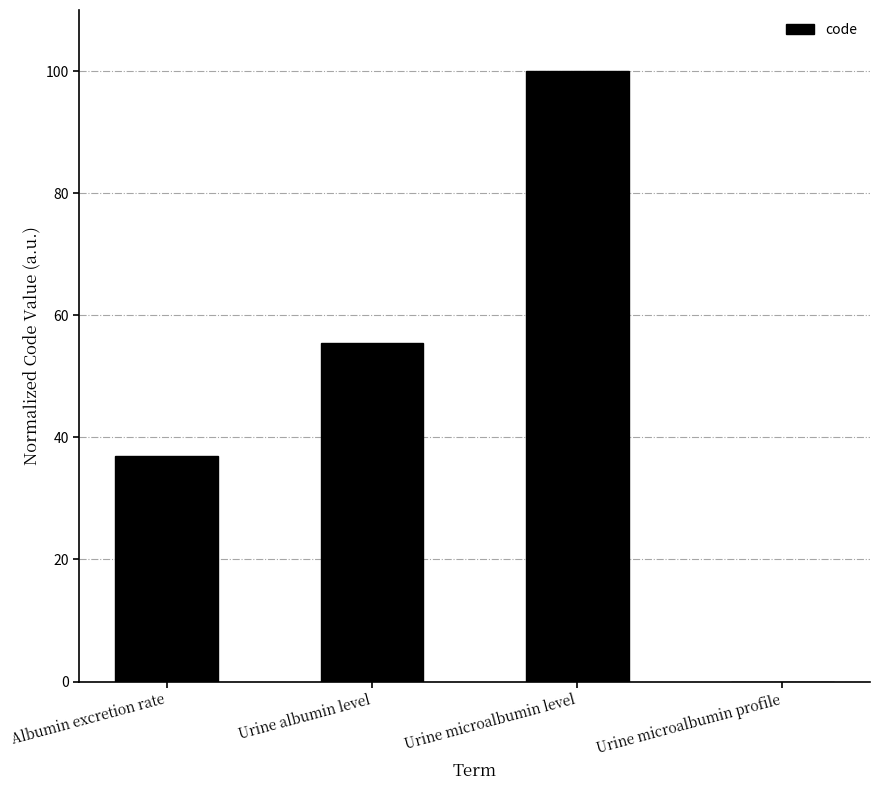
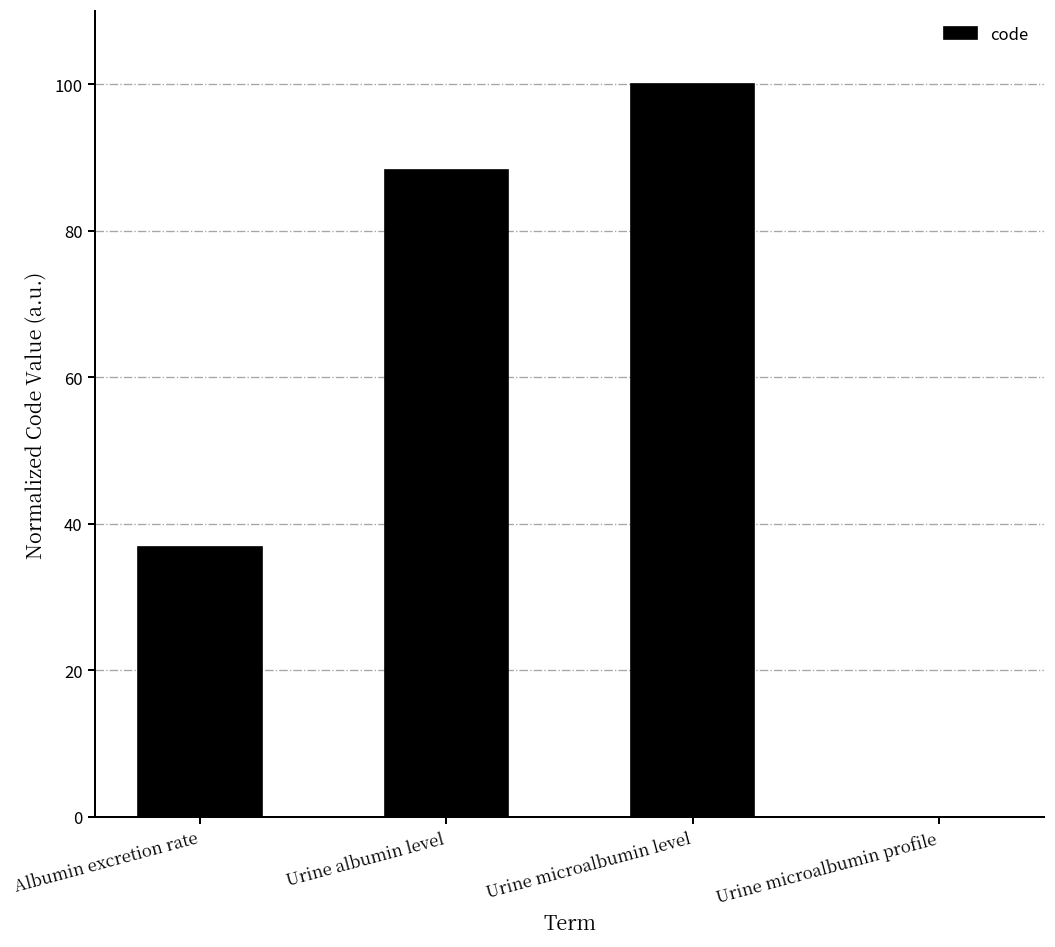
Urine albumin level: 56 -> 88
